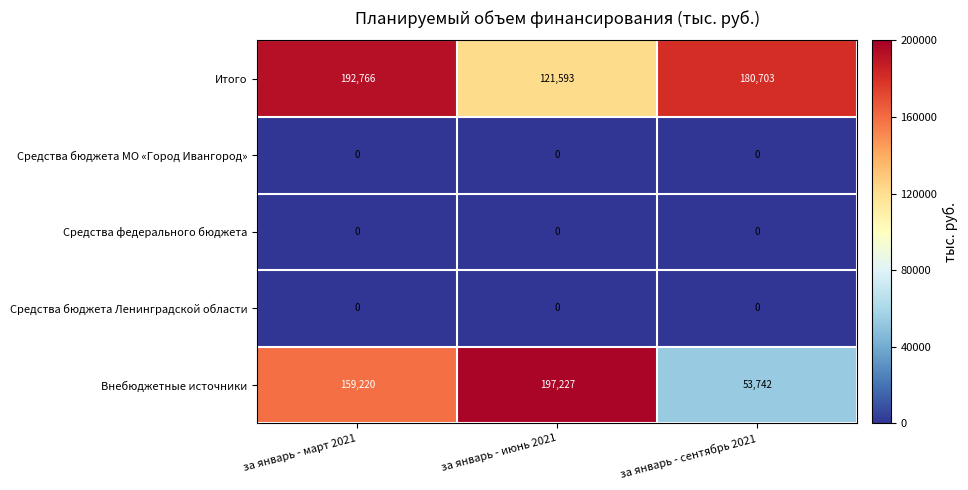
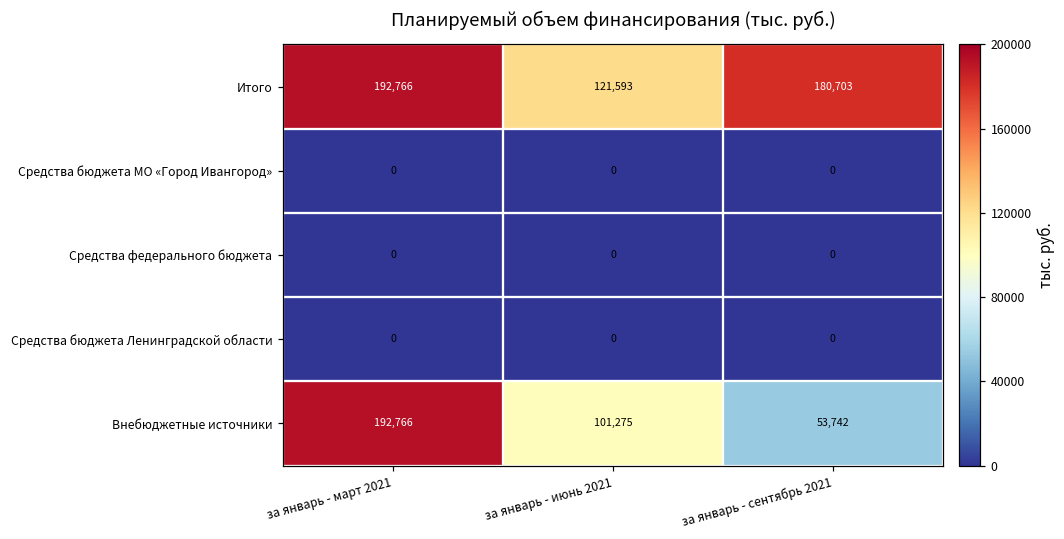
Внебюджетные источники, за январь - март 2021: 159,220 -> 192,766
Внебюджетные источники, за январь - июнь 2021: 197,227 -> 101,275
